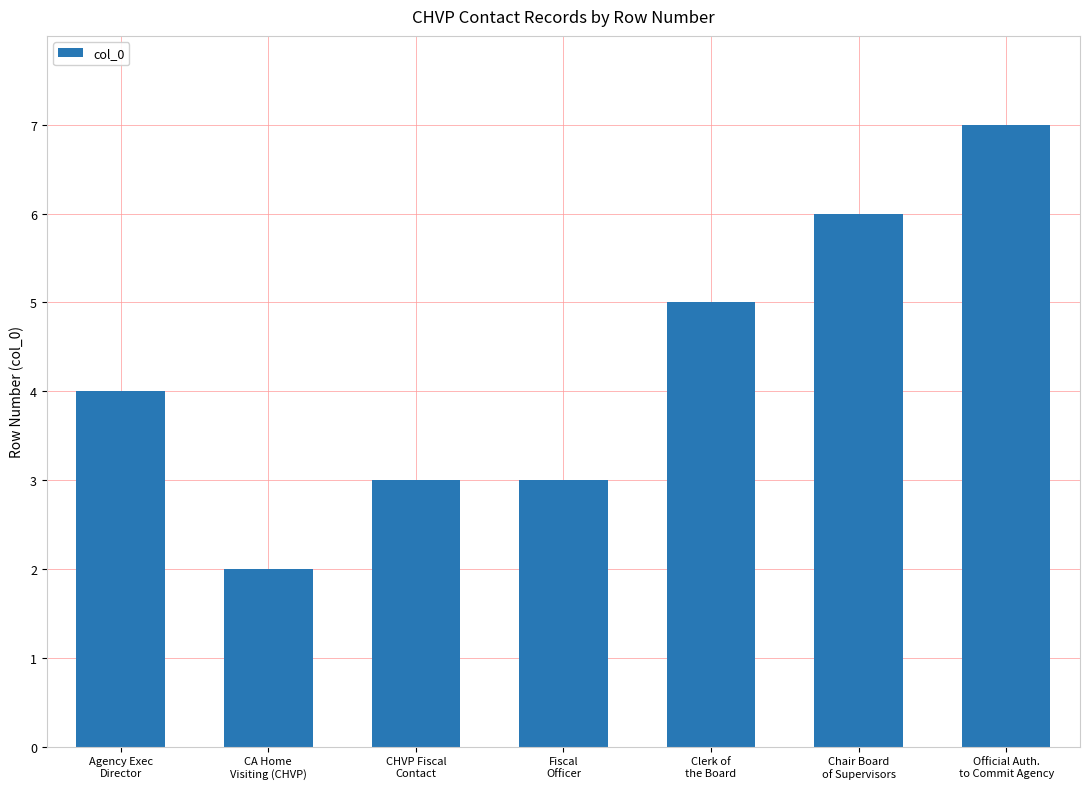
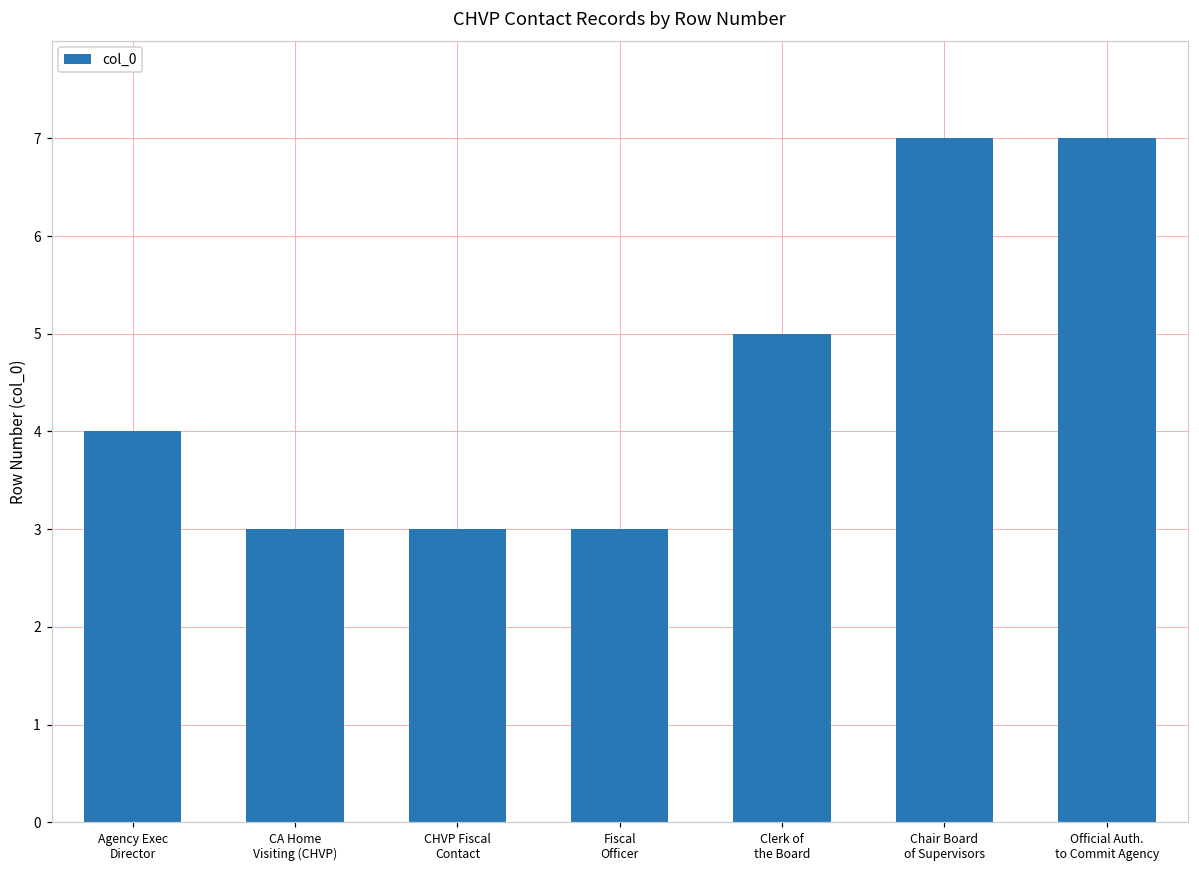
CA Home Visiting (CHVP): 2 -> 3
Chair Board of Supervisors: 6 -> 7
